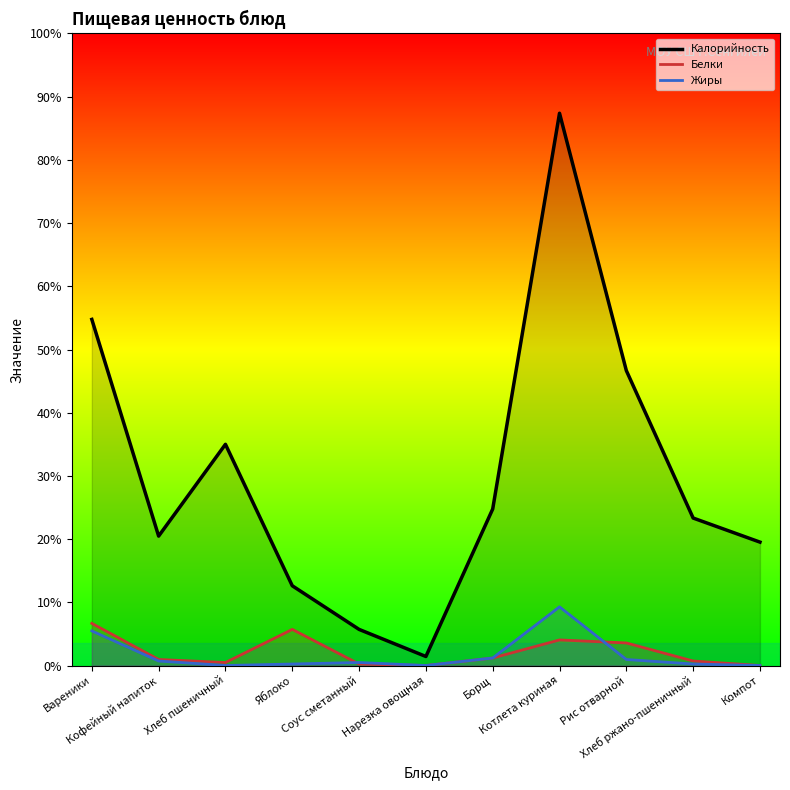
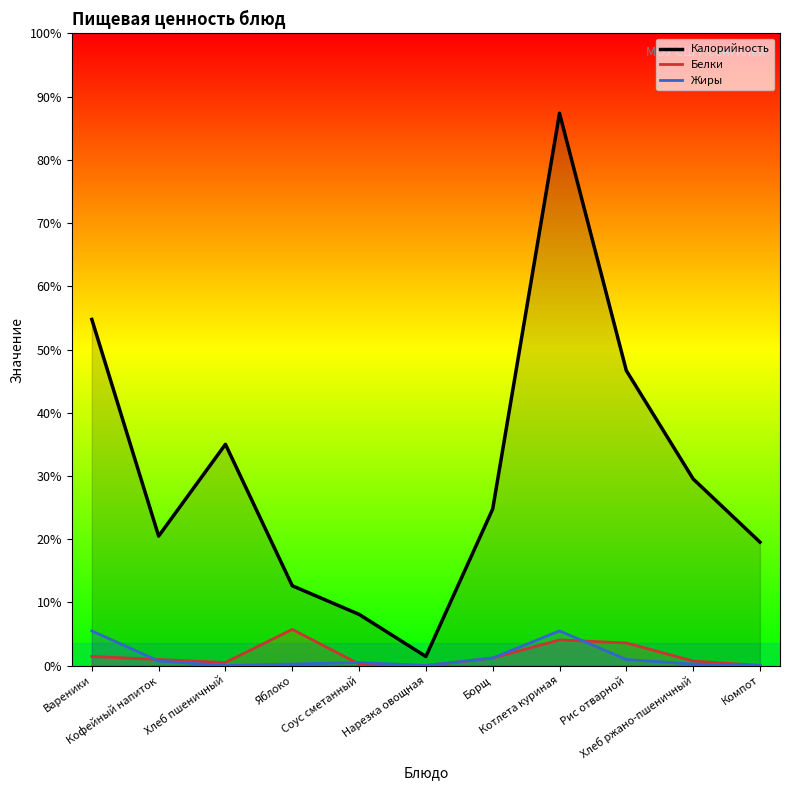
Белки, Вареники: 7% -> 1%
Калорийность, Соус сметанный: 6% -> 8%
Жиры, Котлета куриная: 9% -> 5%
Калорийность, Хлеб ржано-пшеничный: 23% -> 30%
